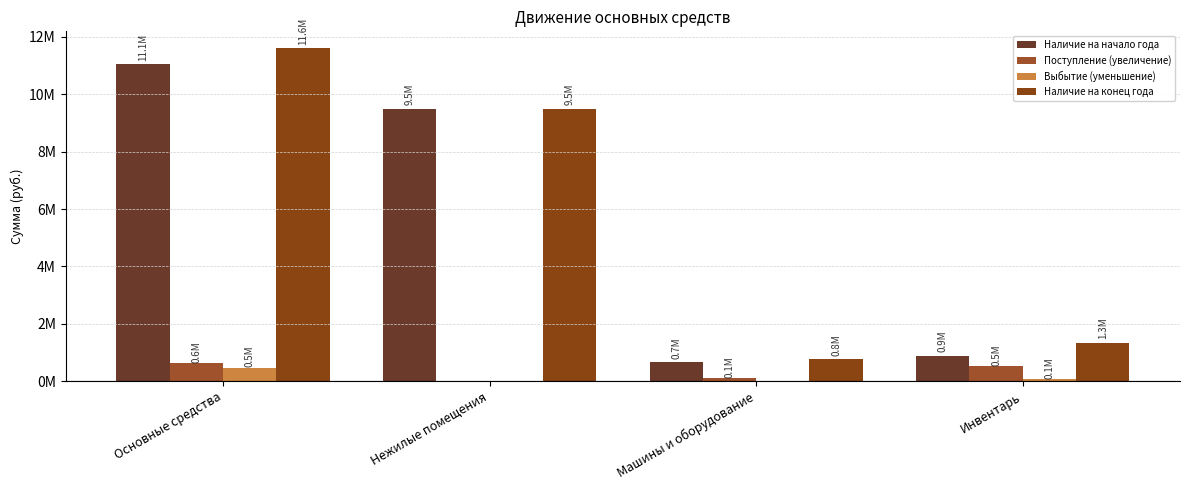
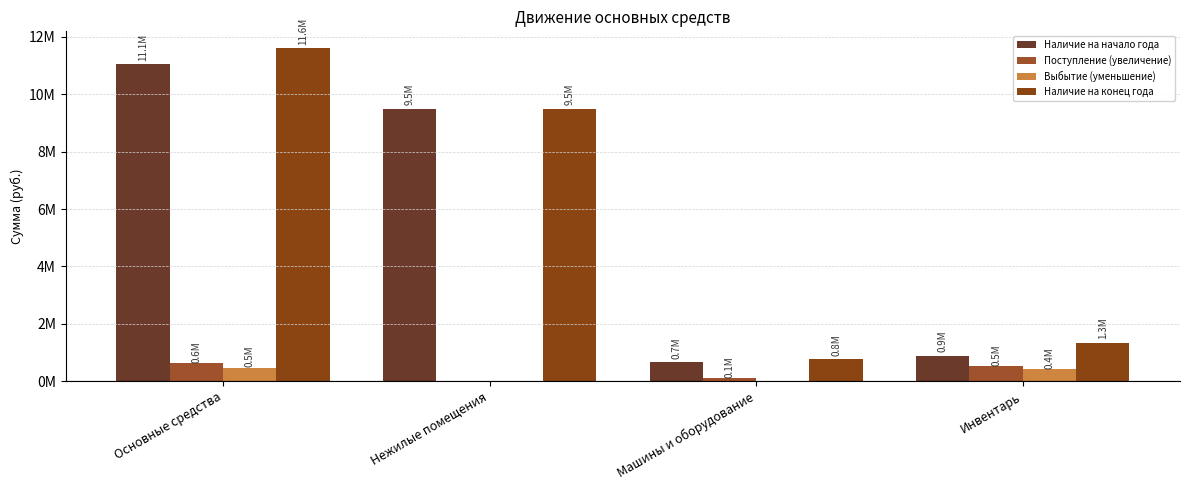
Выбытие (уменьшение), Инвентарь: 0.1M -> 0.4M
